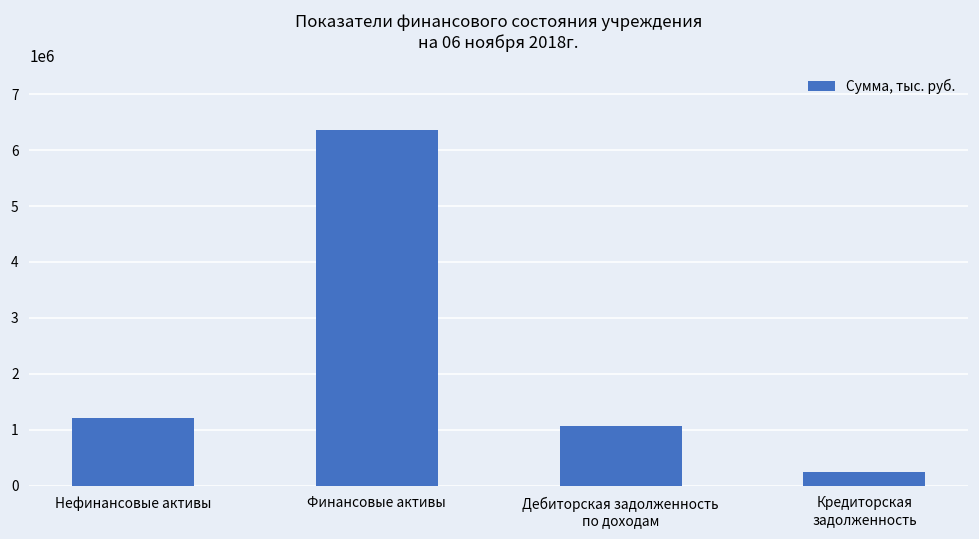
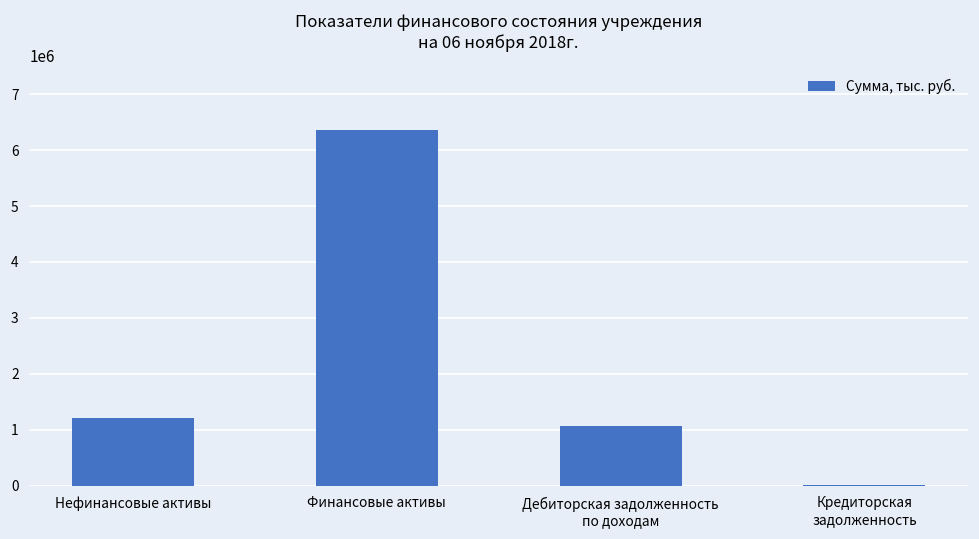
Кредиторская задолженность: 300000 -> 0
